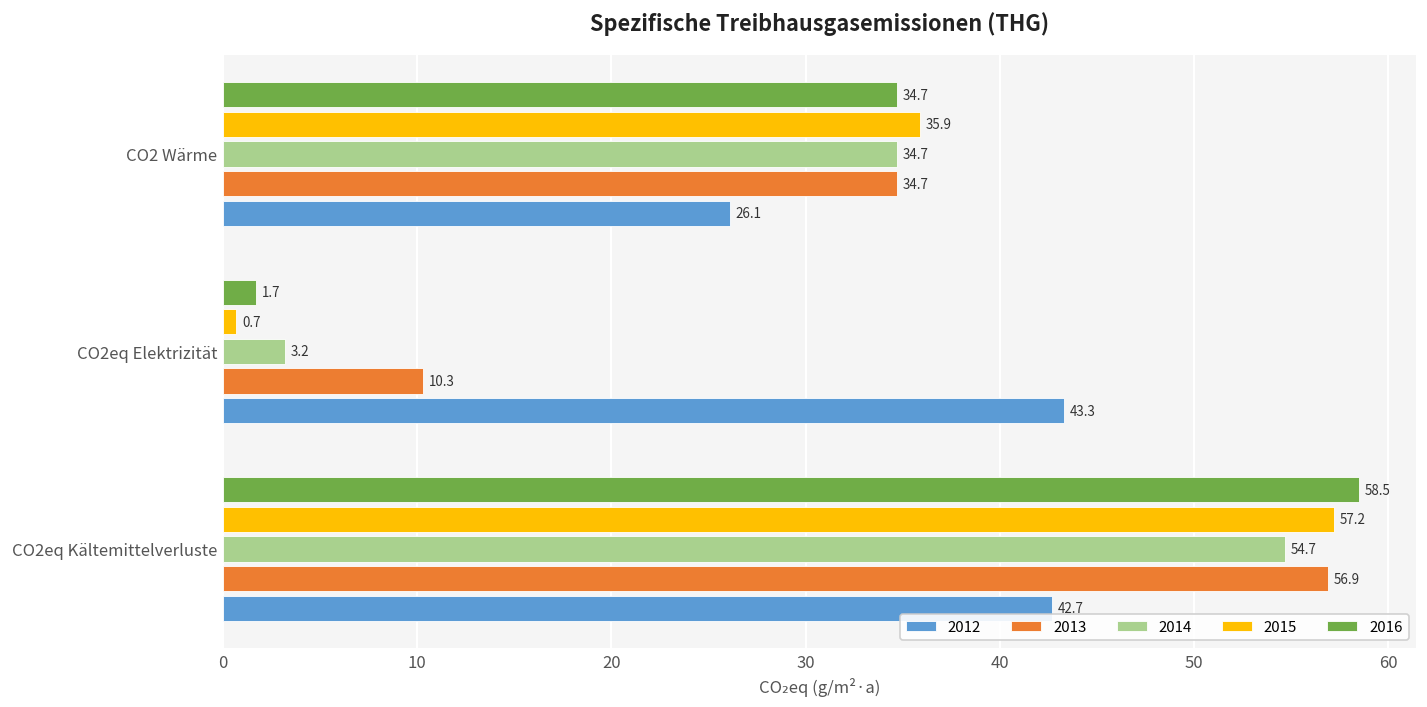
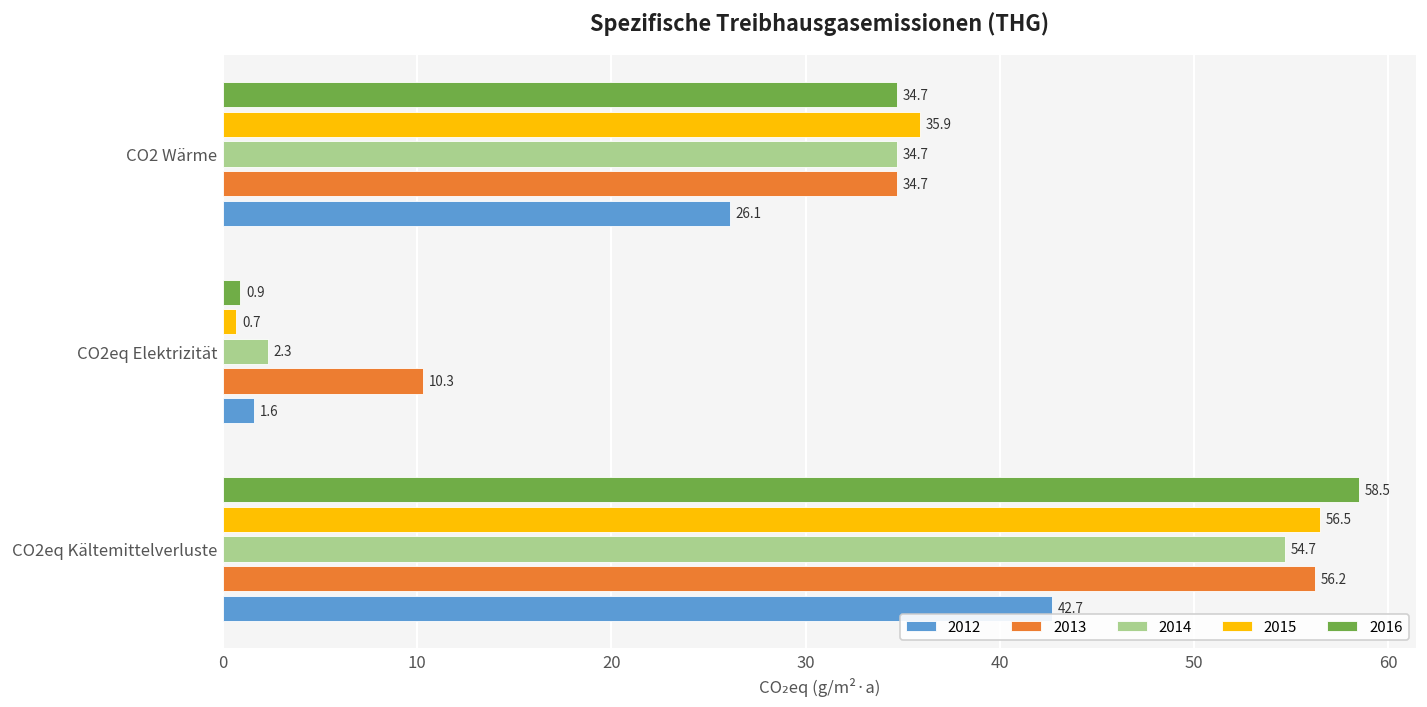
2016, CO2eq Elektrizität: 1.7 -> 0.9
2014, CO2eq Elektrizität: 3.2 -> 2.3
2012, CO2eq Elektrizität: 43.3 -> 1.6
2015, CO2eq Kältemittelverluste: 57.2 -> 56.5
2013, CO2eq Kältemittelverluste: 56.9 -> 56.2
